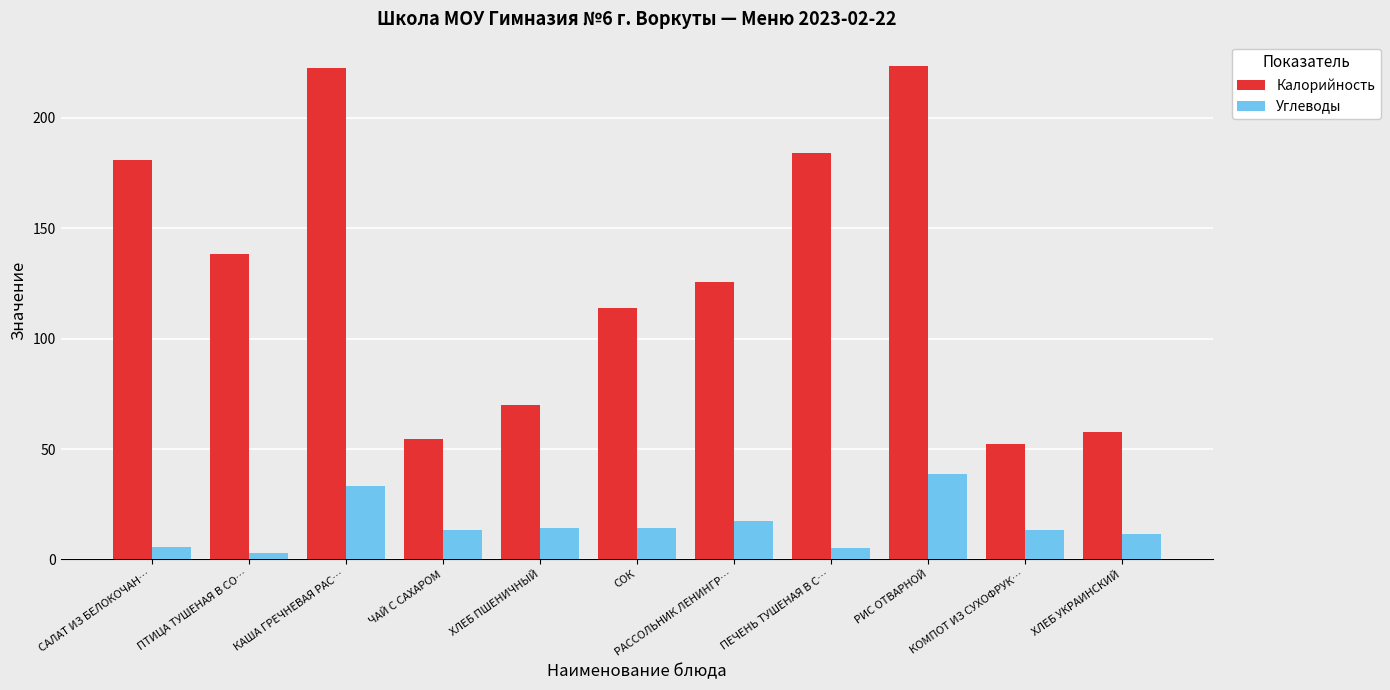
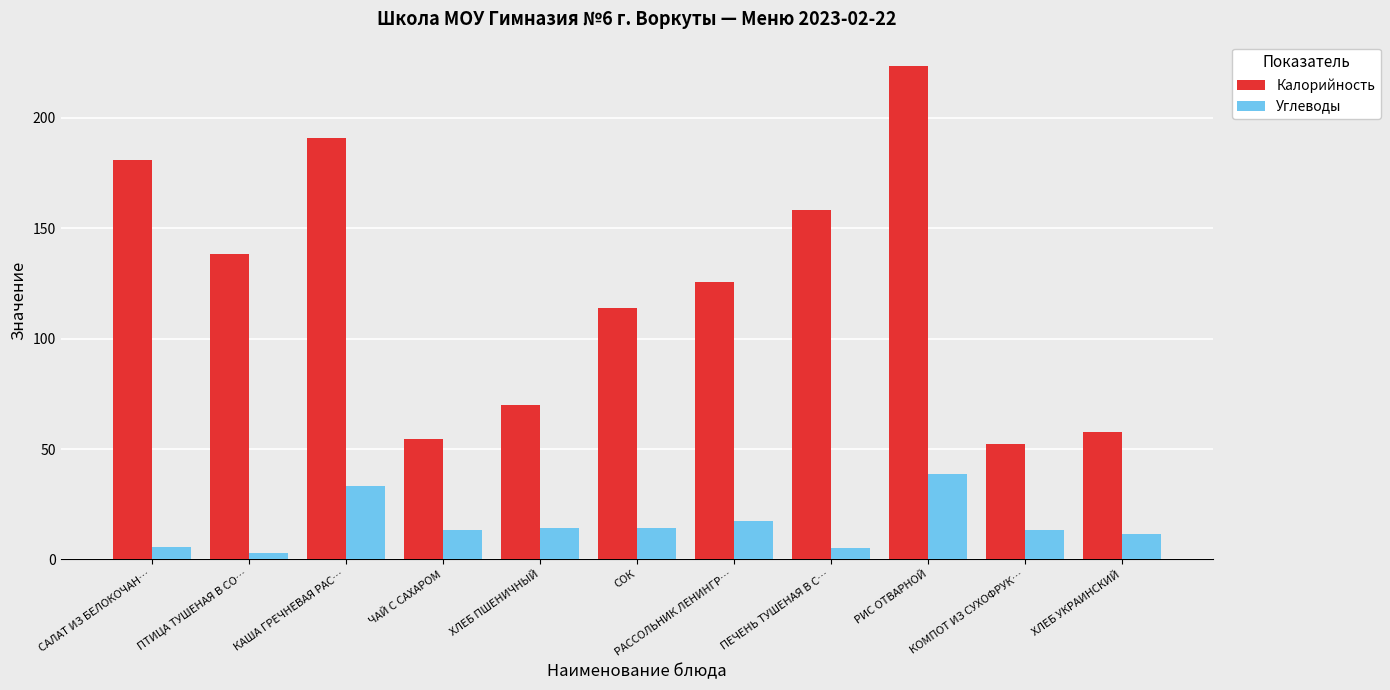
Калорийность, КАША ГРЕЧНЕВАЯ РАС…: 223 -> 191
Калорийность, ПЕЧЕНЬ ТУШЕНАЯ В С…: 184 -> 158
